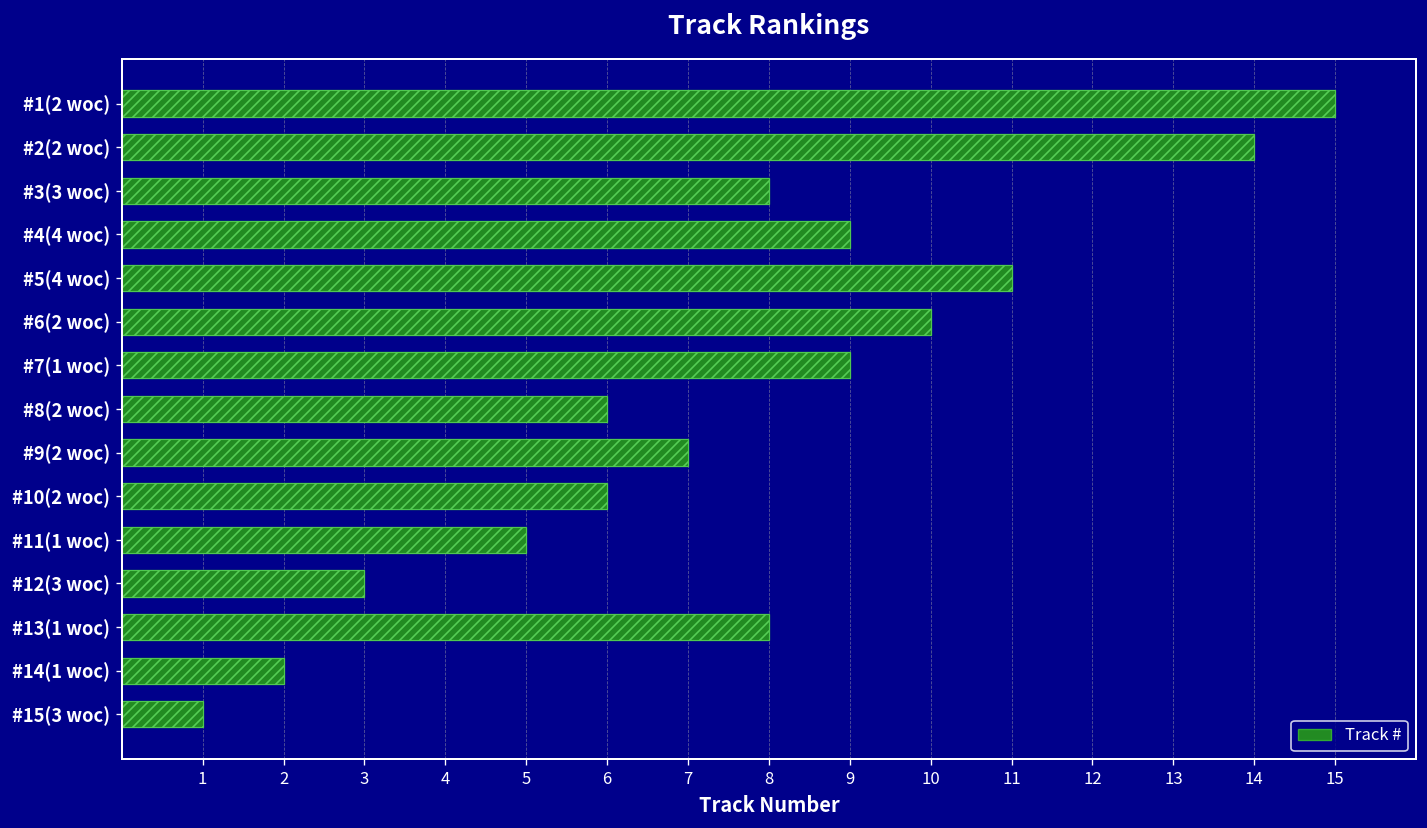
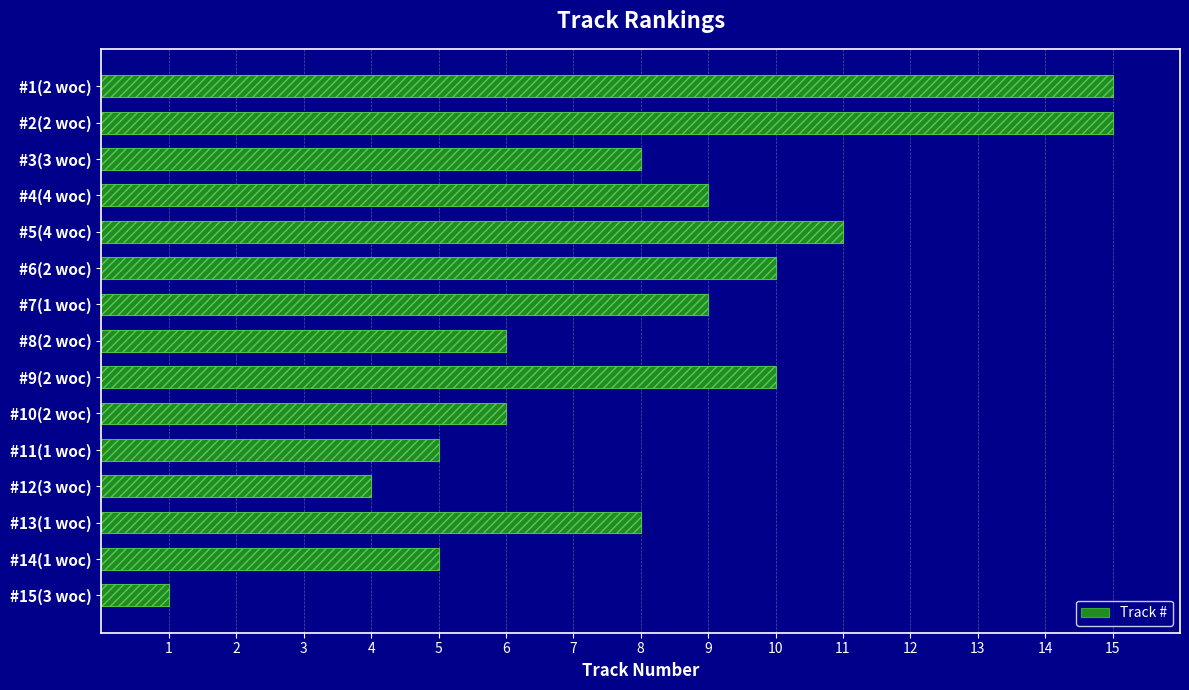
#2(2 woc): 14 -> 15
#9(2 woc): 7 -> 10
#12(3 woc): 3 -> 4
#14(1 woc): 2 -> 5
